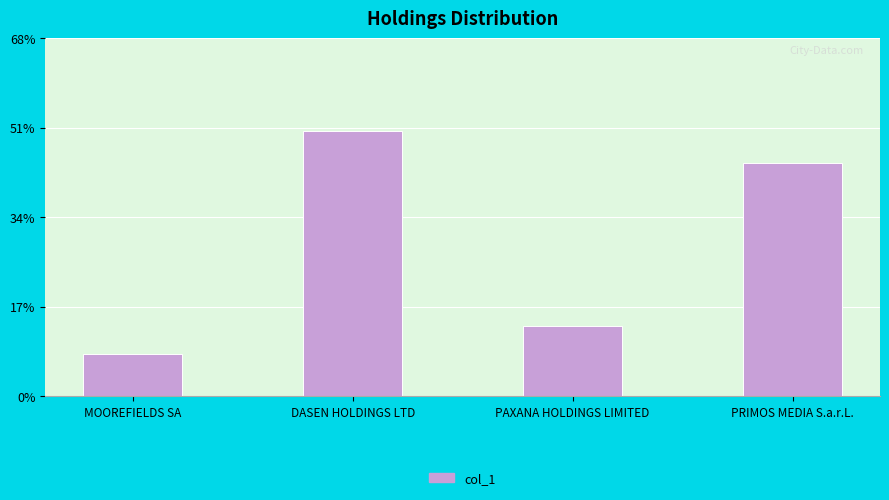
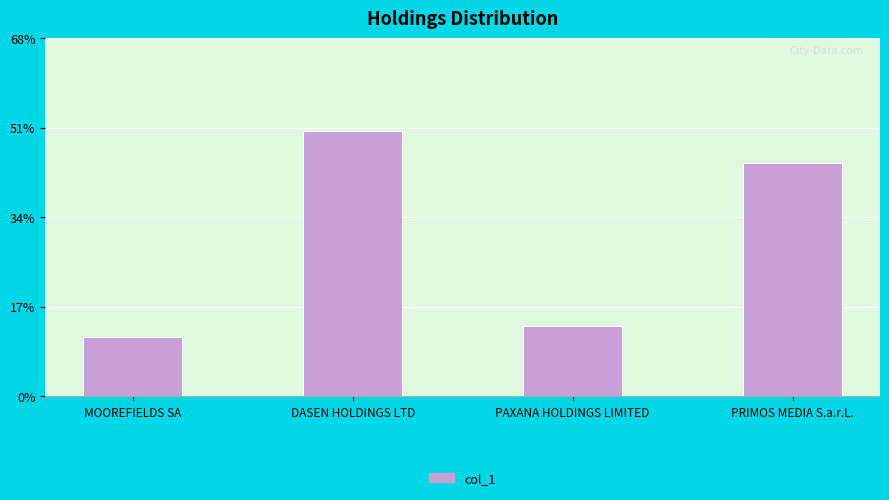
MOOREFIELDS SA: 8% -> 11%
